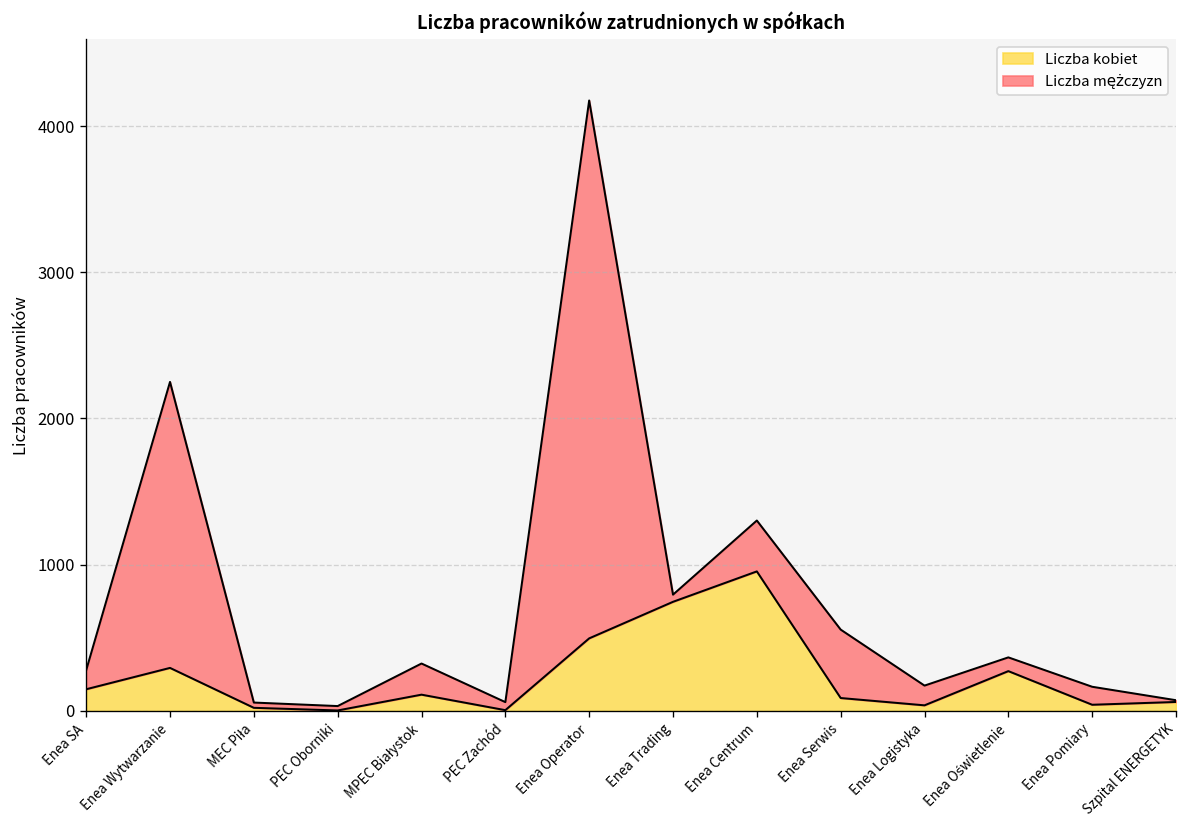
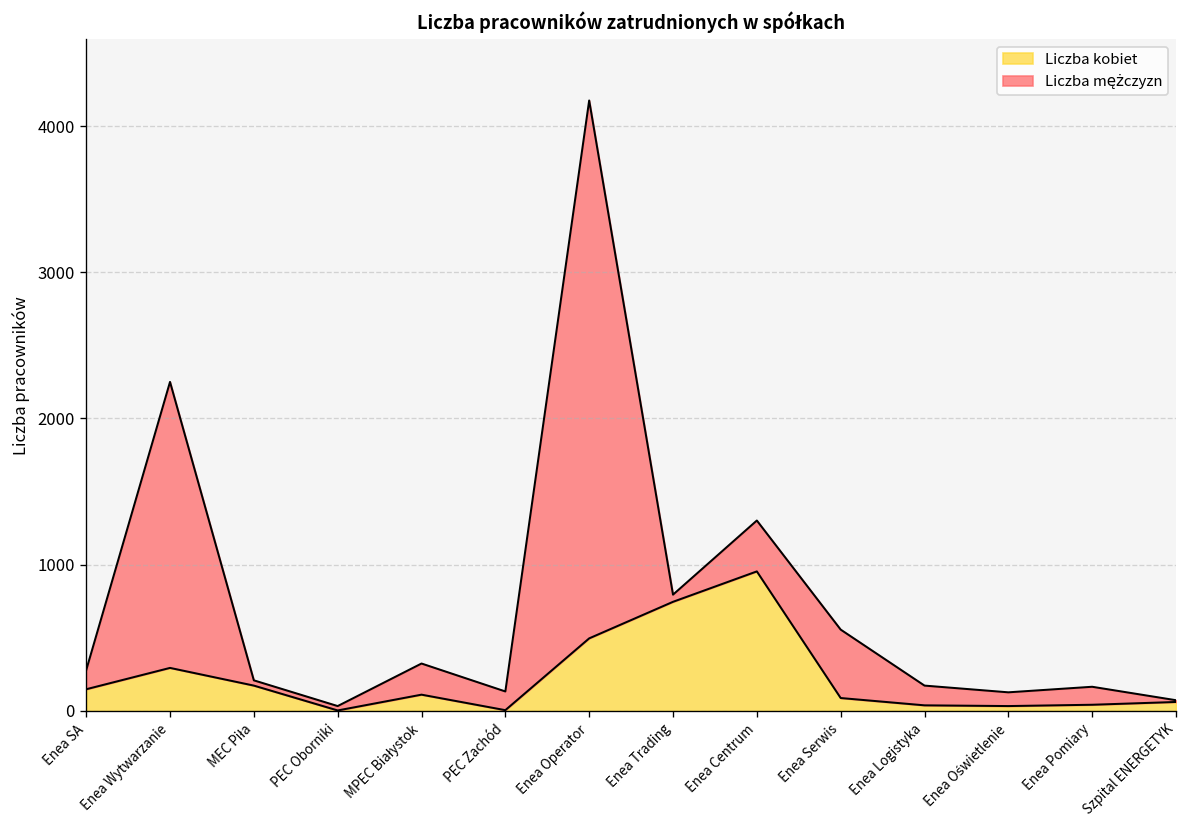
Liczba kobiet, MEC Piła: 20 -> 170
Liczba mężczyzn, PEC Zachód: 60 -> 130
Liczba kobiet, Enea Oświetlenie: 270 -> 30
